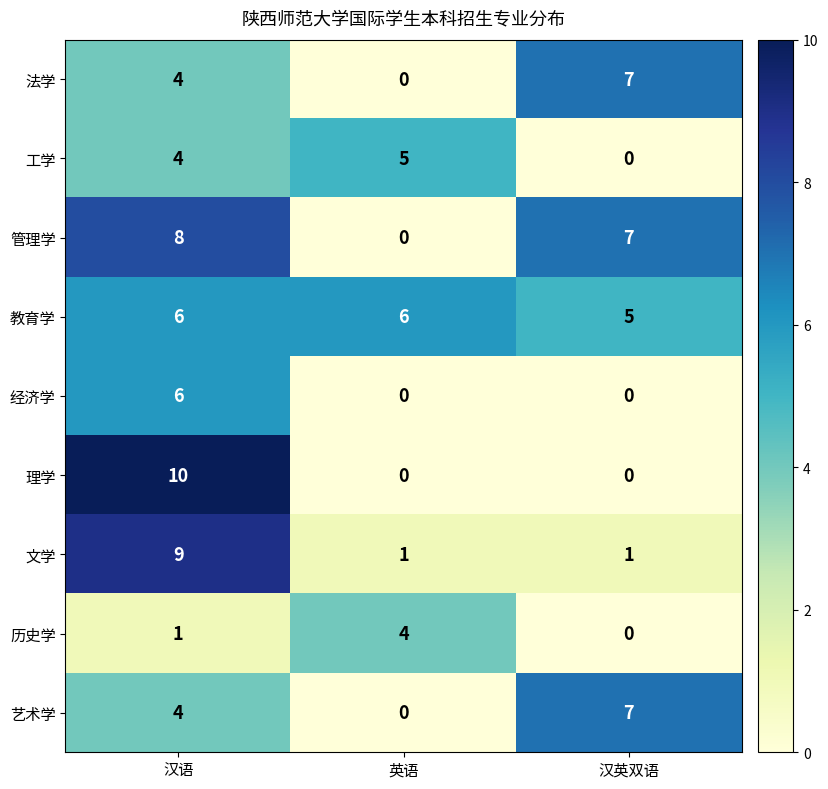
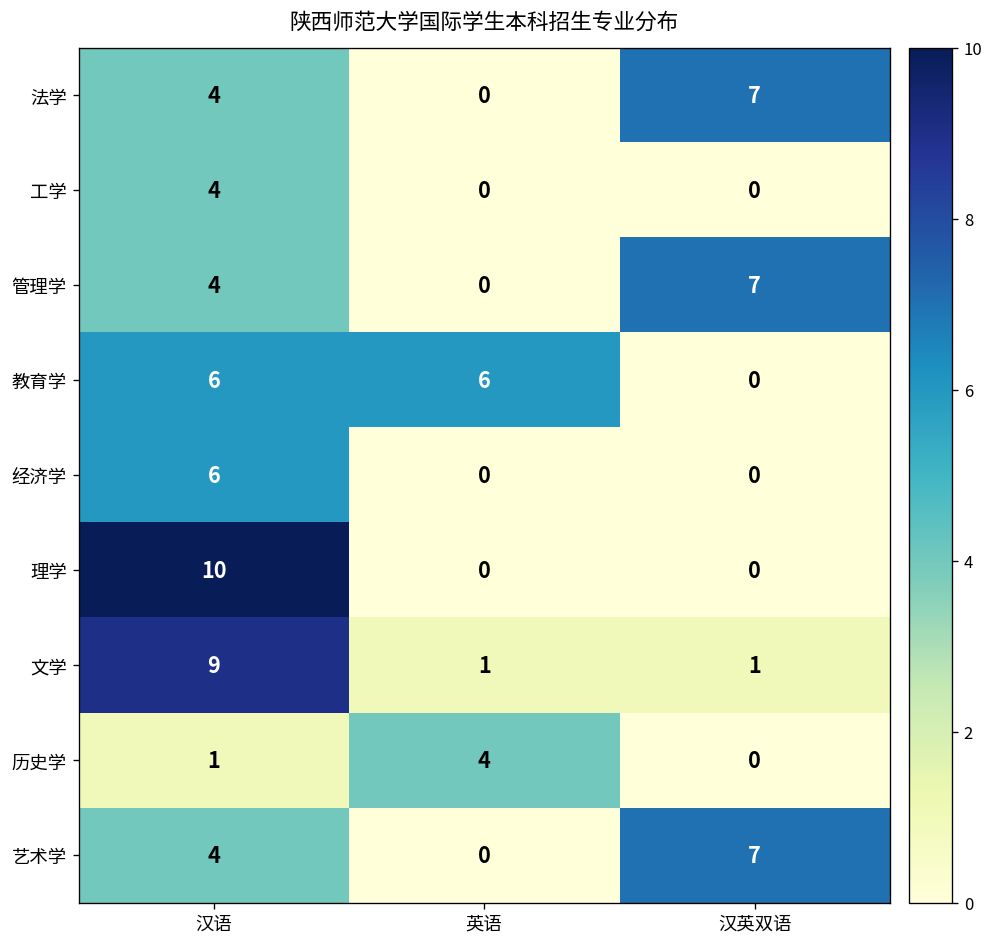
工学, 英语: 5 -> 0
管理学, 汉语: 8 -> 4
教育学, 汉英双语: 5 -> 0
